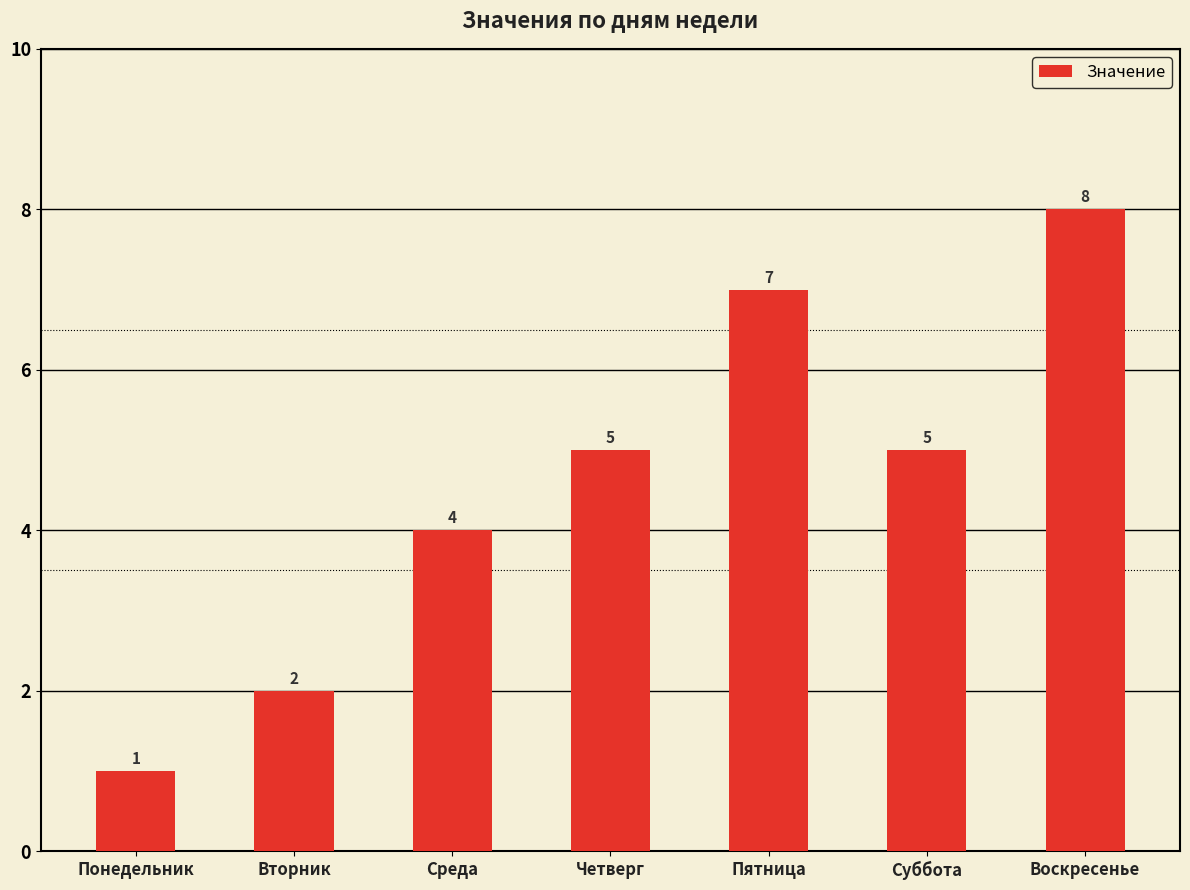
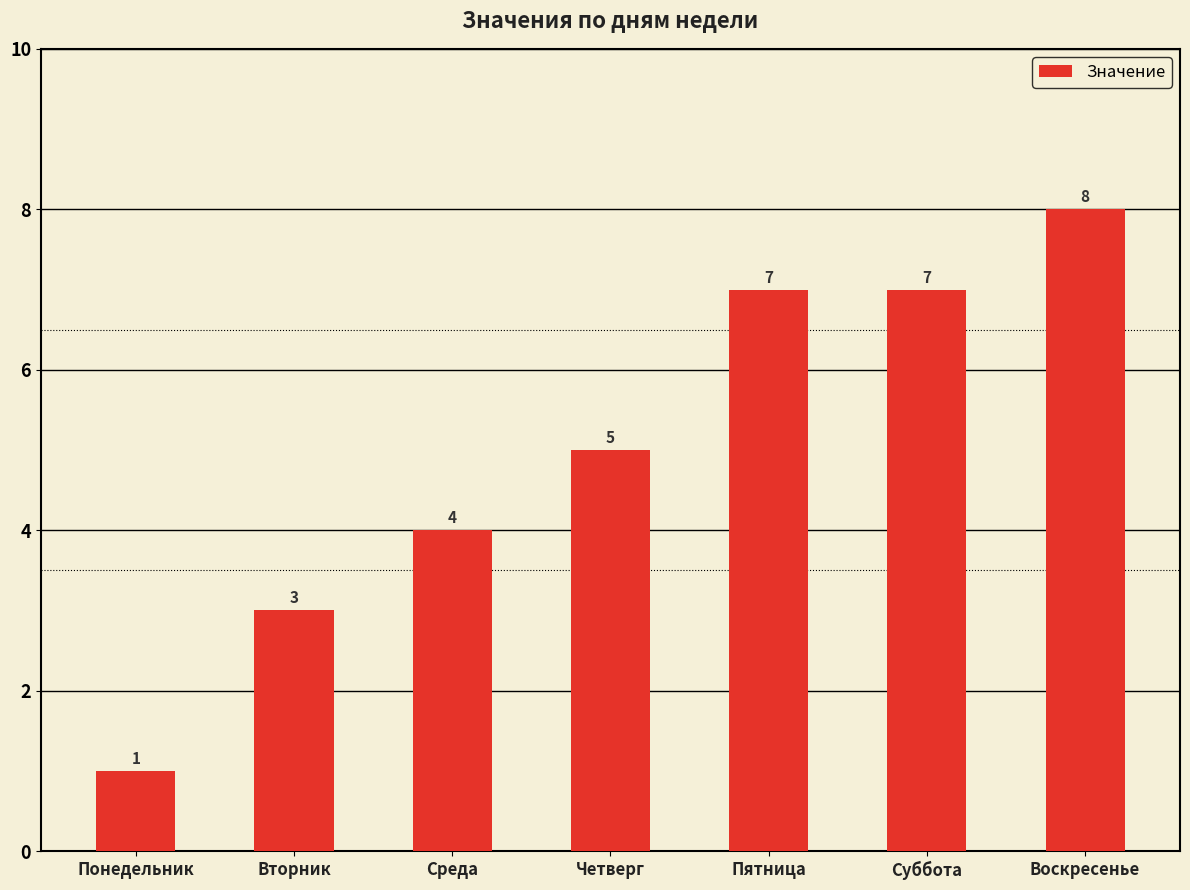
Вторник: 2 -> 3
Суббота: 5 -> 7
